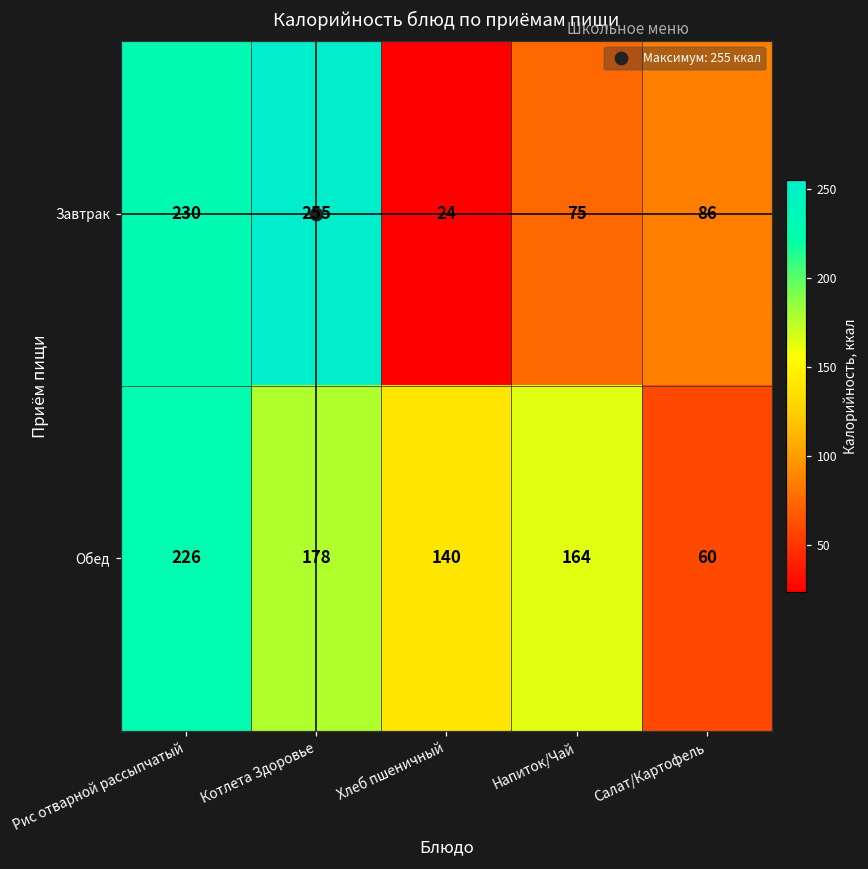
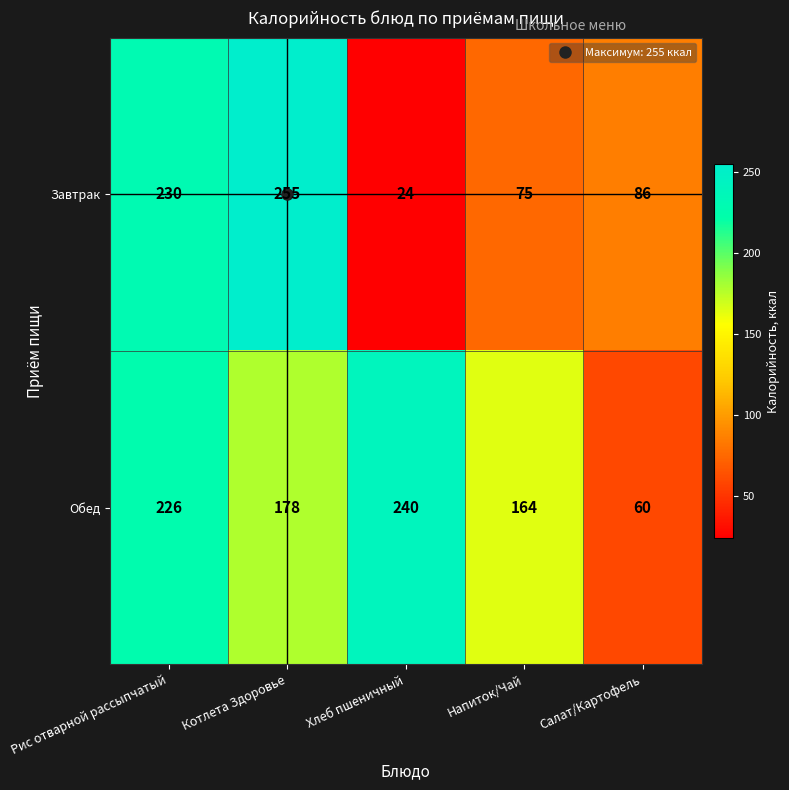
Обед, Хлеб пшеничный: 140 -> 240
